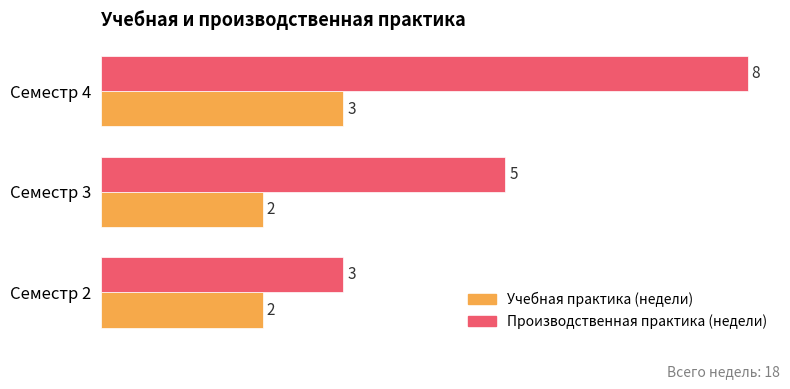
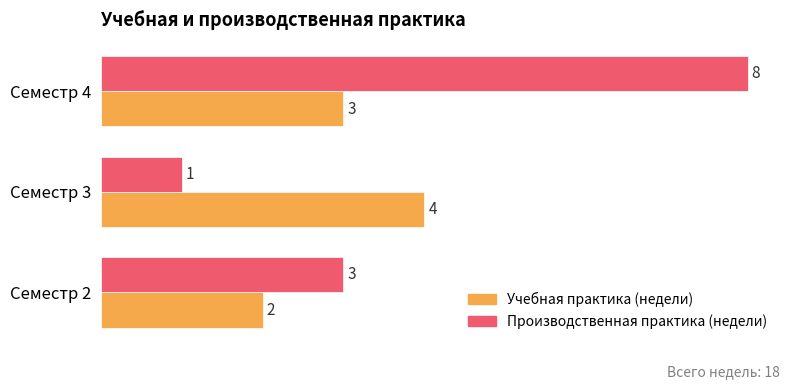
Производственная практика (недели), Семестр 3: 5 -> 1
Учебная практика (недели), Семестр 3: 2 -> 4
